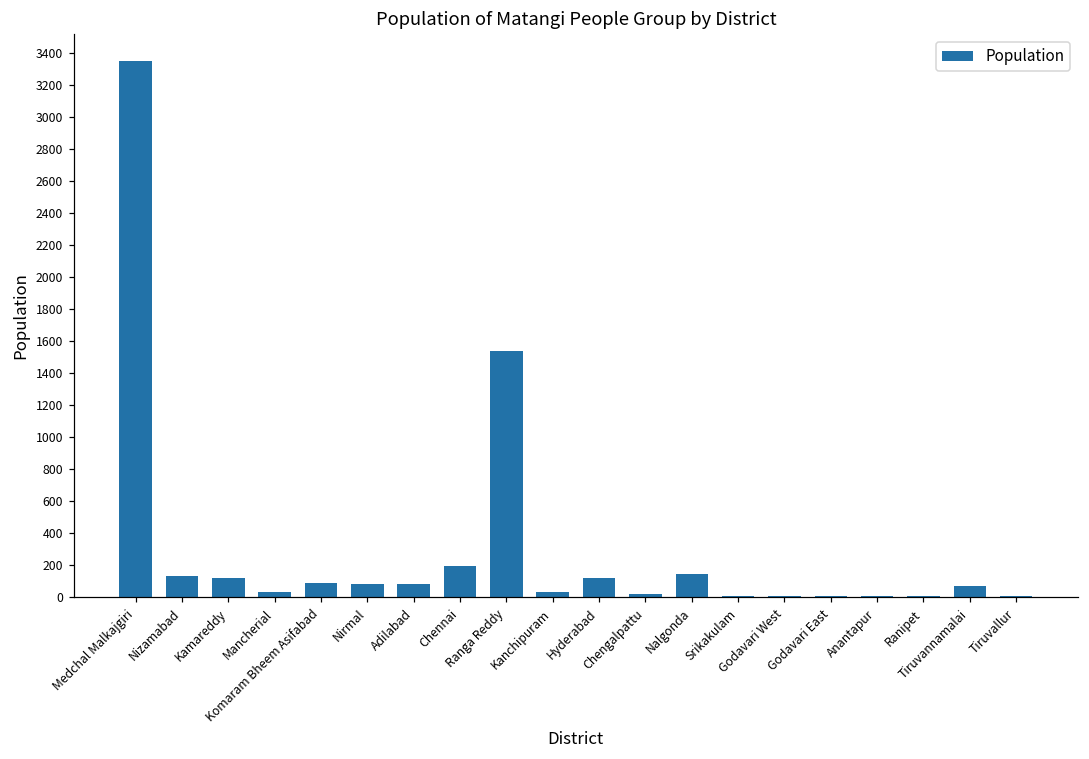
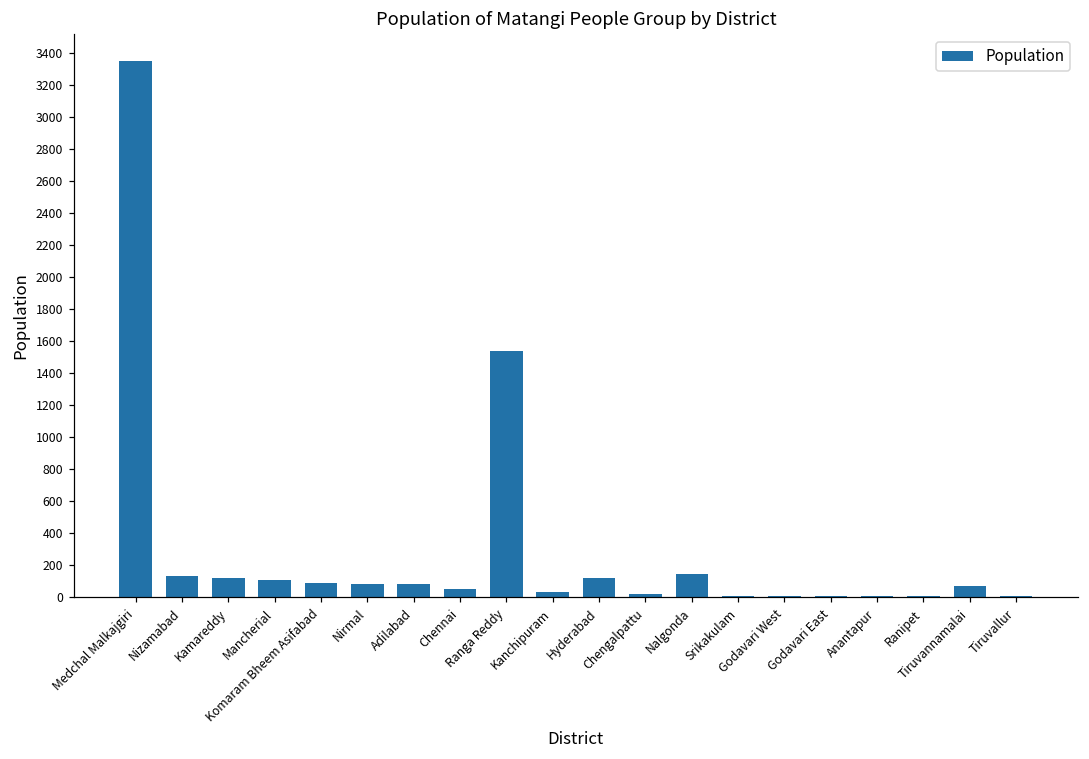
Mancherial: 40 -> 110
Chennai: 200 -> 50
